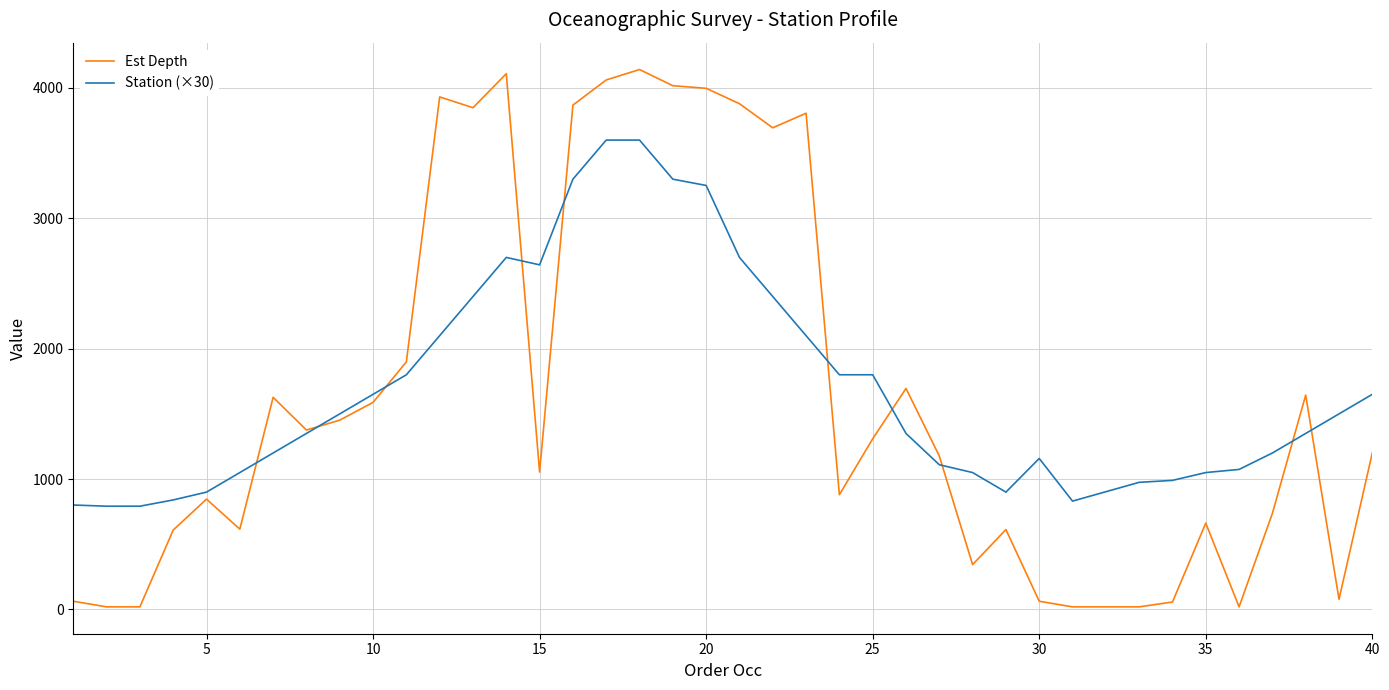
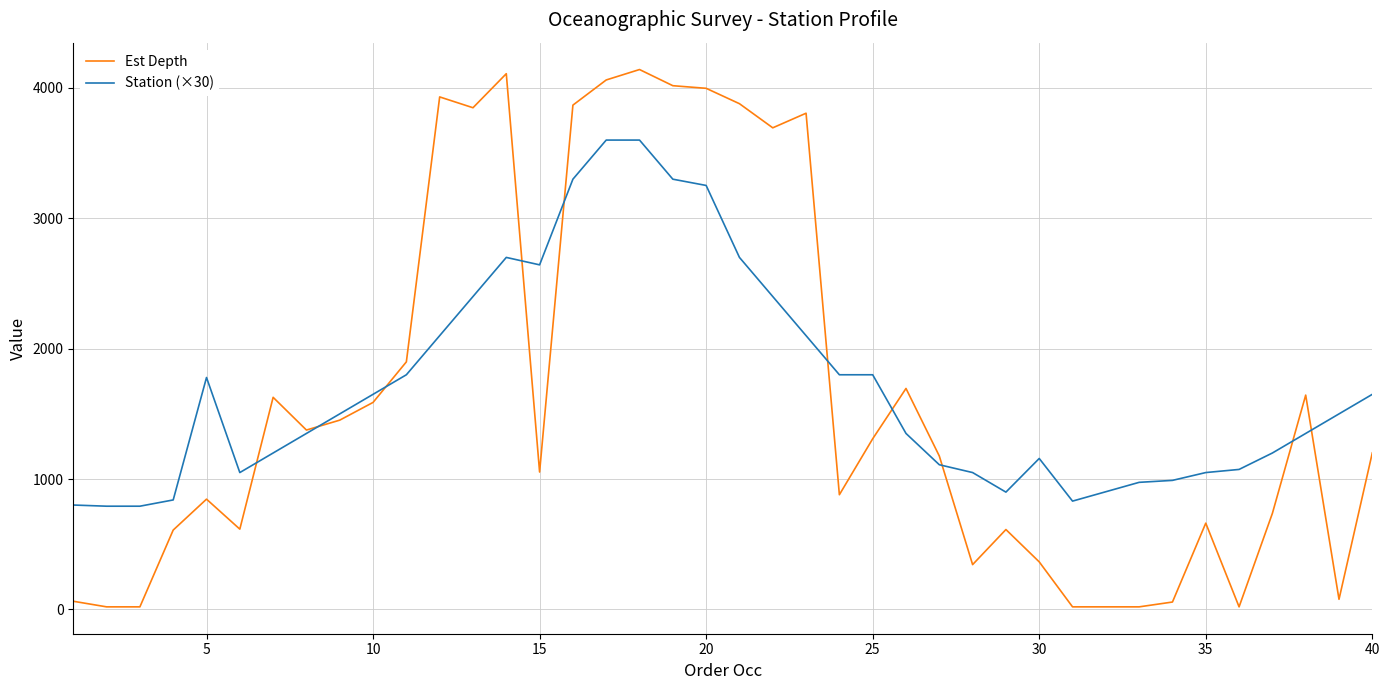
Station (×30), 5: 900 -> 1780
Est Depth, 30: 60 -> 370
